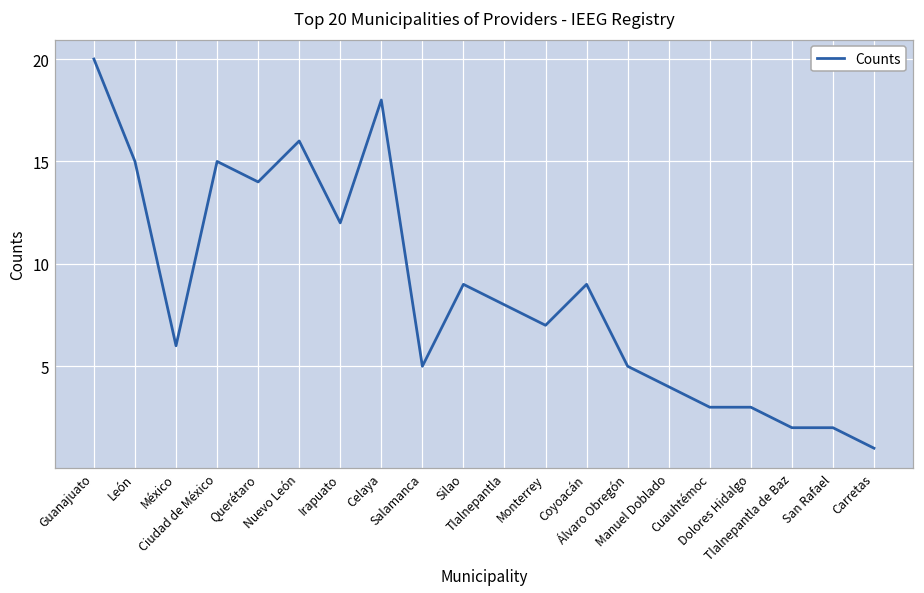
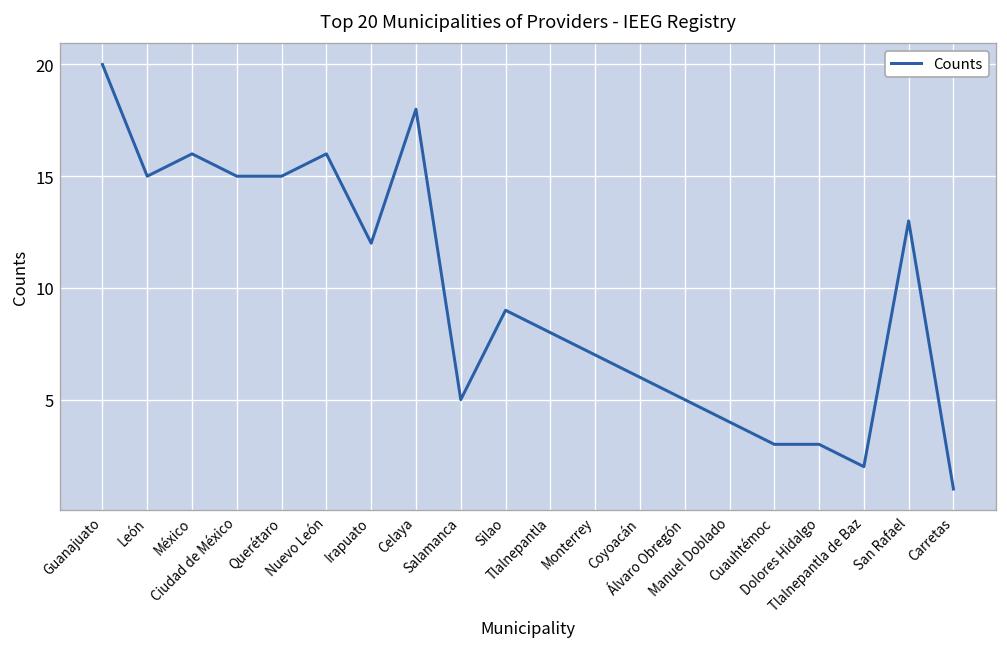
México: 6 -> 16
Querétaro: 14 -> 15
Coyoacán: 9 -> 6
San Rafael: 2 -> 13
